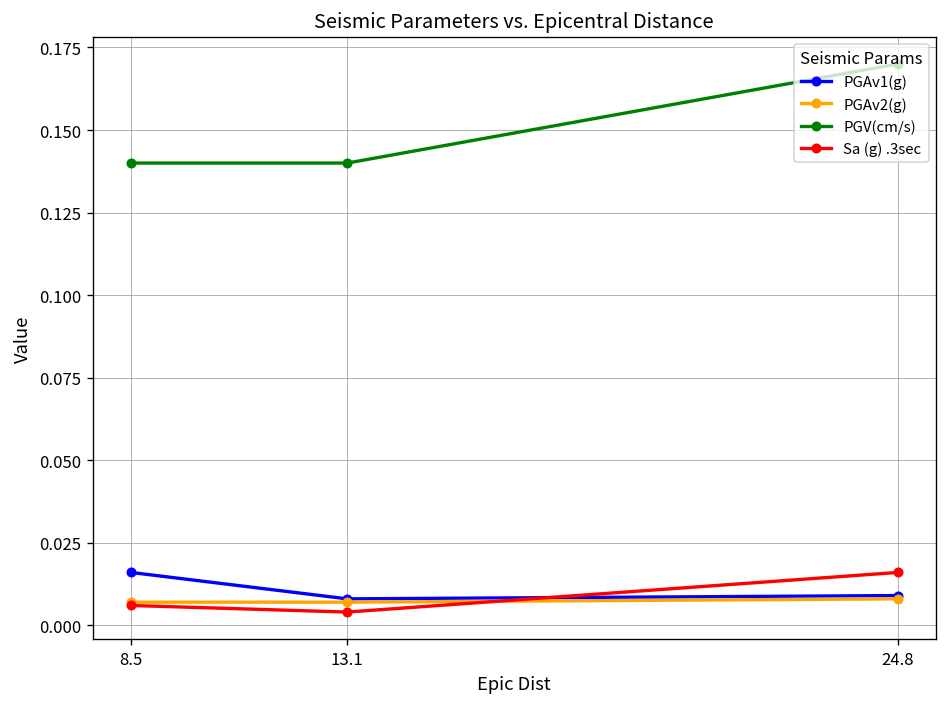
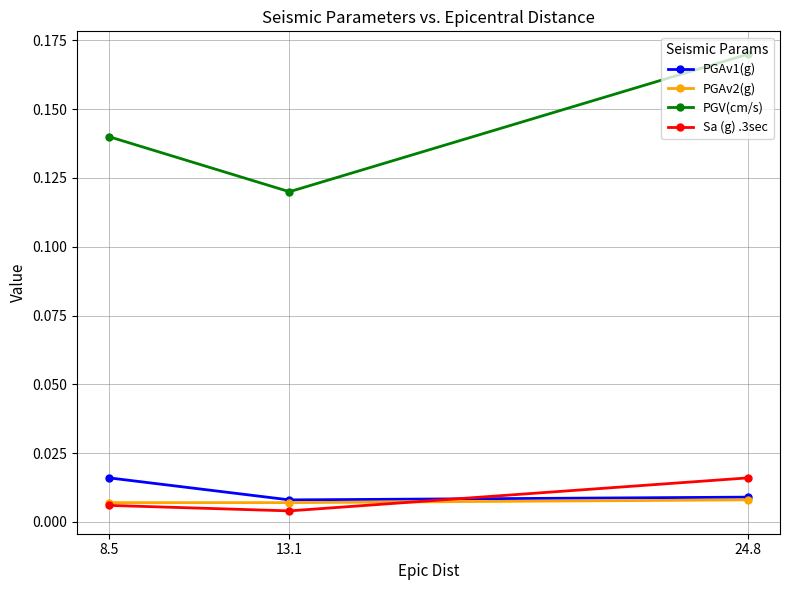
PGV(cm/s), 13.1: 0.14 -> 0.12
